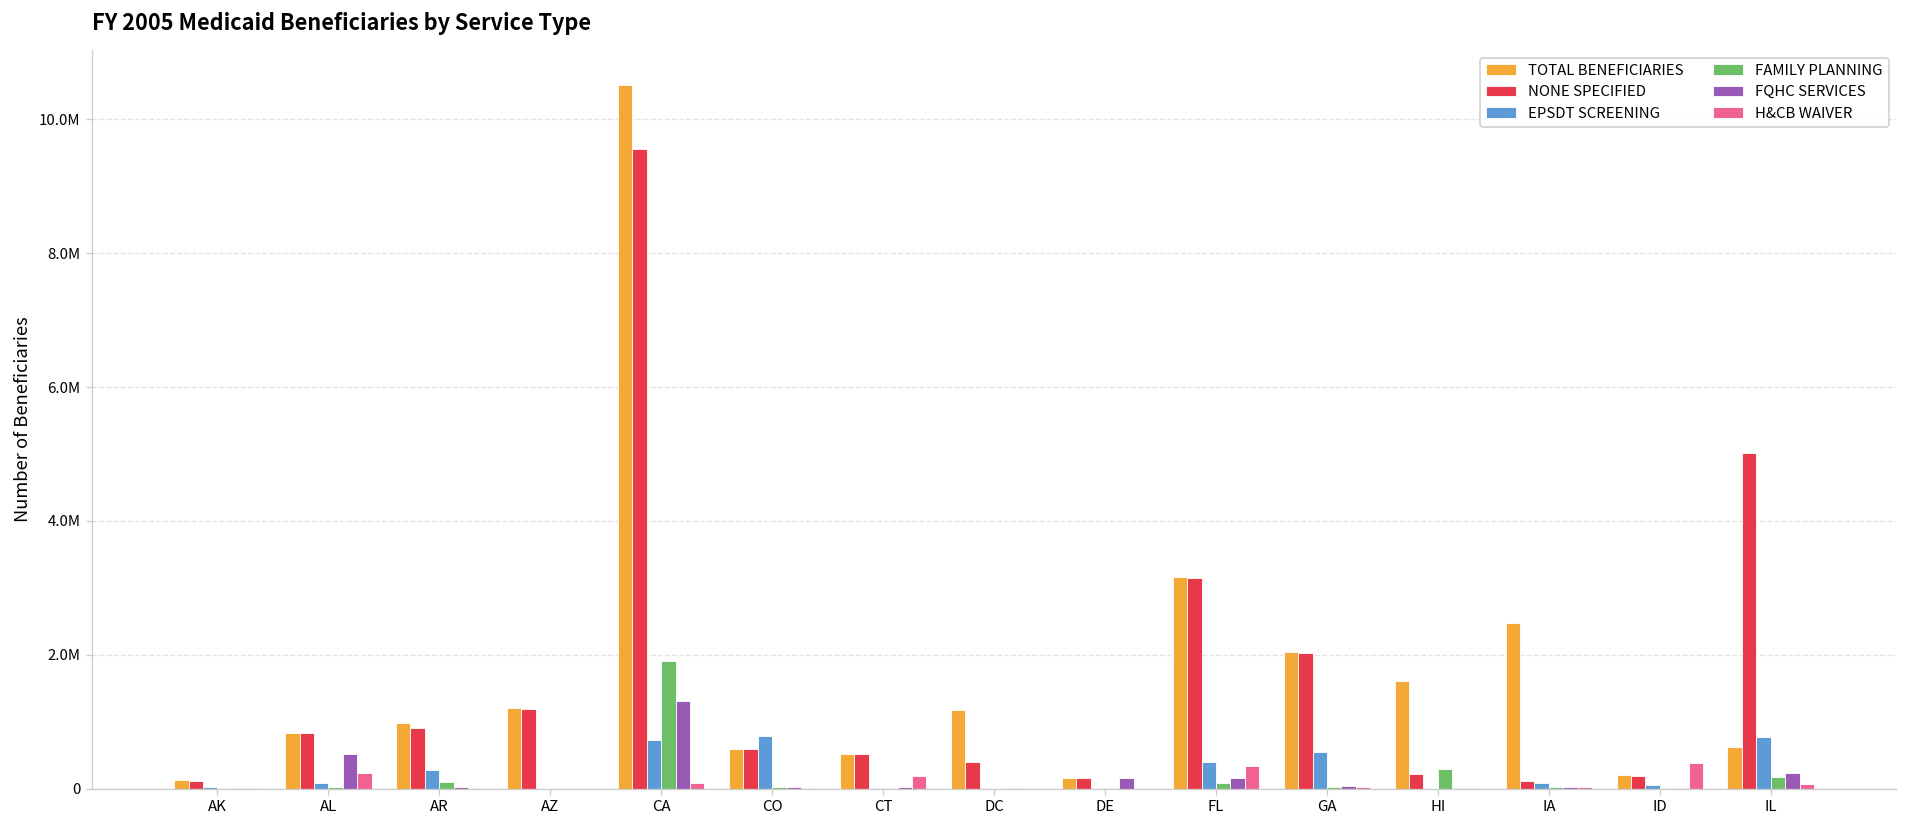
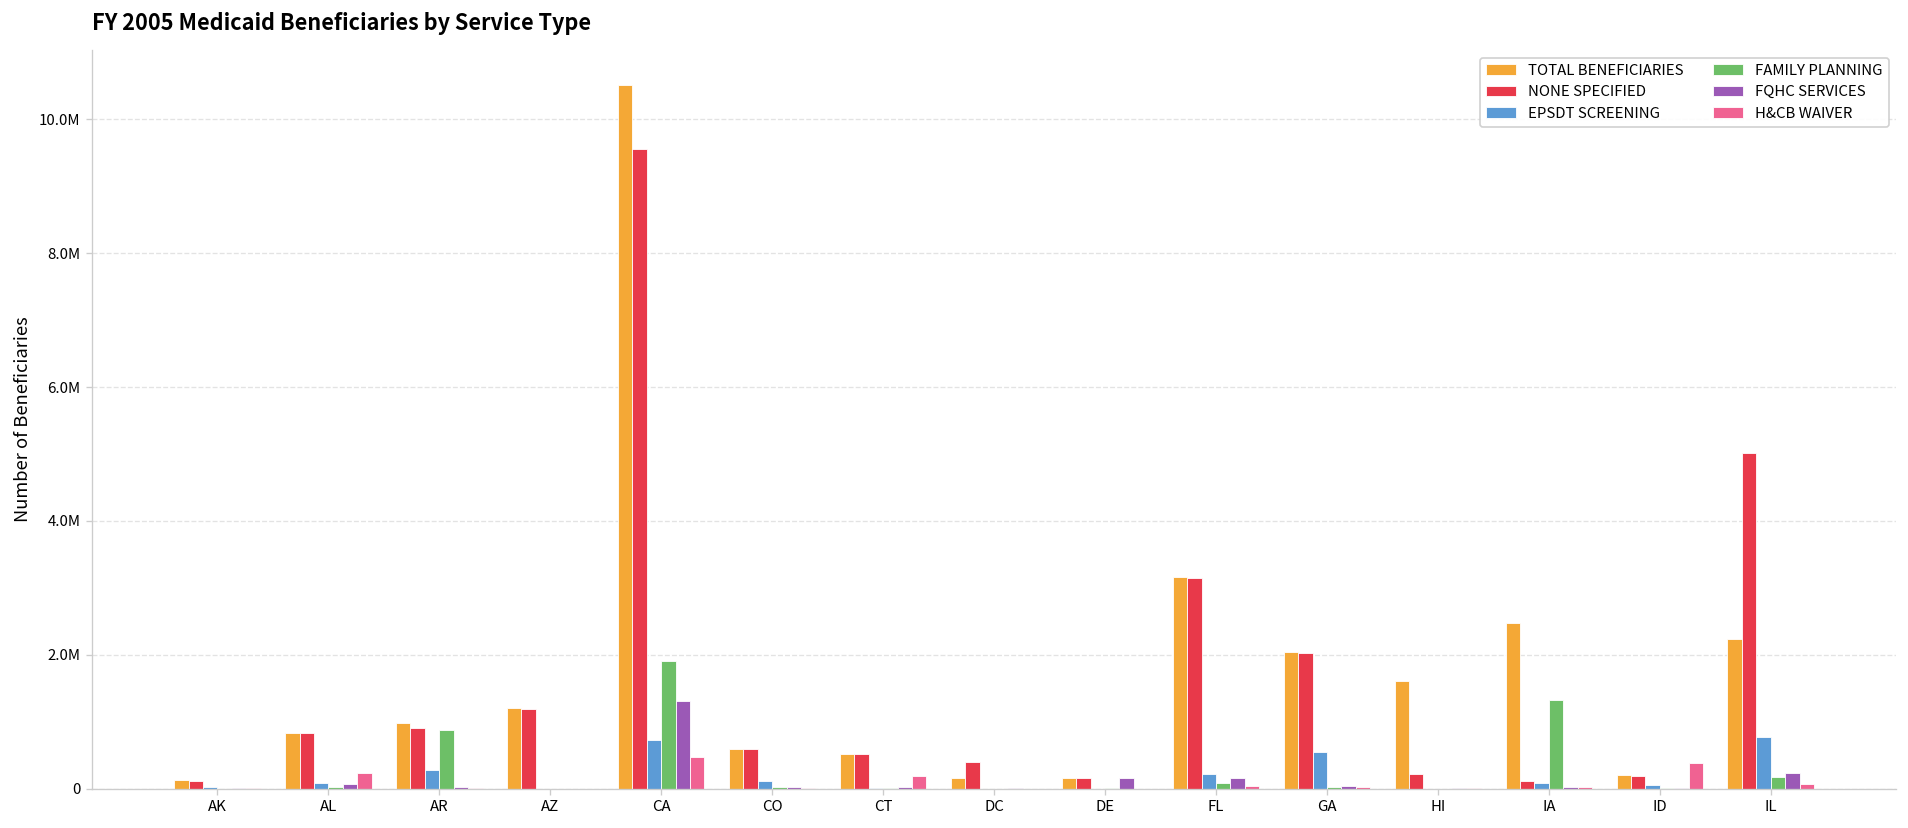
FQHC SERVICES, AL: 500000 -> 100000
FAMILY PLANNING, AR: 100000 -> 900000
H&CB WAIVER, CA: 100000 -> 500000
EPSDT SCREENING, CO: 800000 -> 100000
TOTAL BENEFICIARIES, DC: 1200000 -> 200000
EPSDT SCREENING, FL: 400000 -> 200000
H&CB WAIVER, FL: 300000 -> 0
FAMILY PLANNING, HI: 300000 -> 0
FAMILY PLANNING, IA: 0 -> 1300000
TOTAL BENEFICIARIES, IL: 600000 -> 2200000
